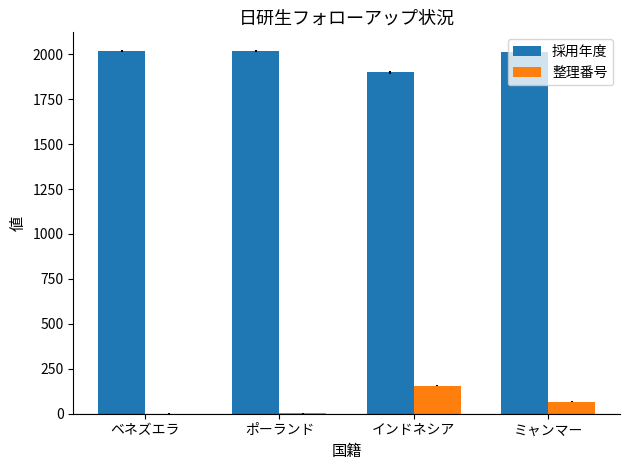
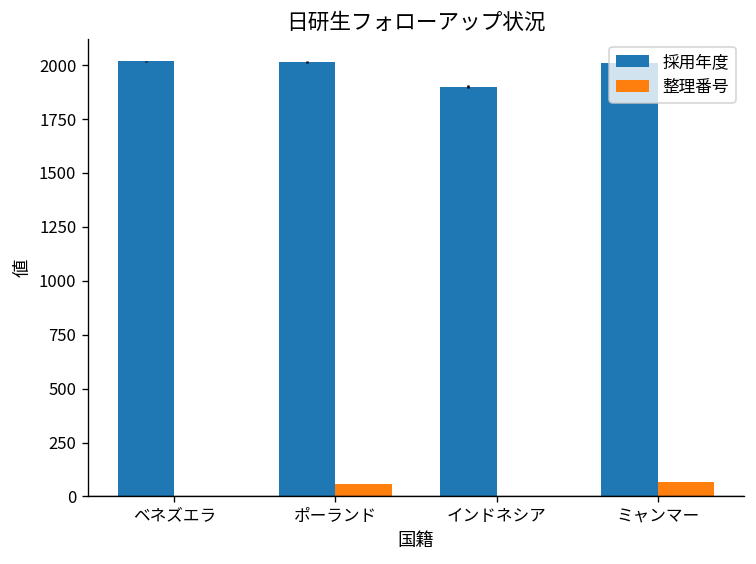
整理番号, ポーランド: 0 -> 60
整理番号, インドネシア: 160 -> 0
